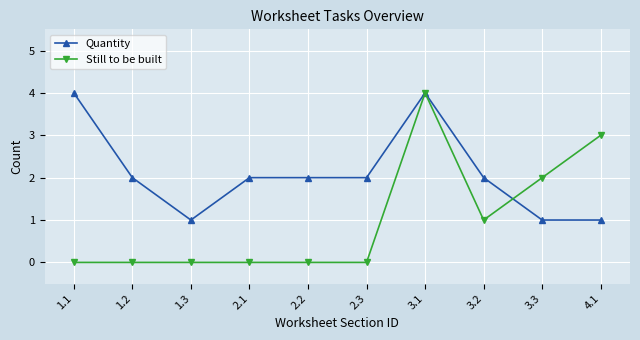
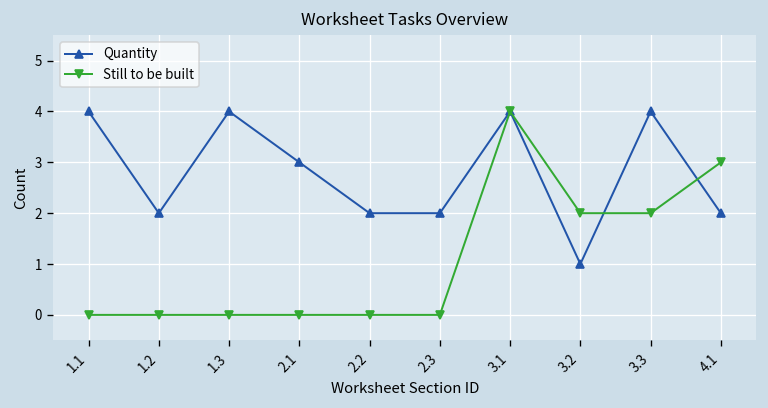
Quantity, 1.3: 1 -> 4
Quantity, 2.1: 2 -> 3
Quantity, 3.2: 2 -> 1
Still to be built, 3.2: 1 -> 2
Quantity, 3.3: 1 -> 4
Quantity, 4.1: 1 -> 2
